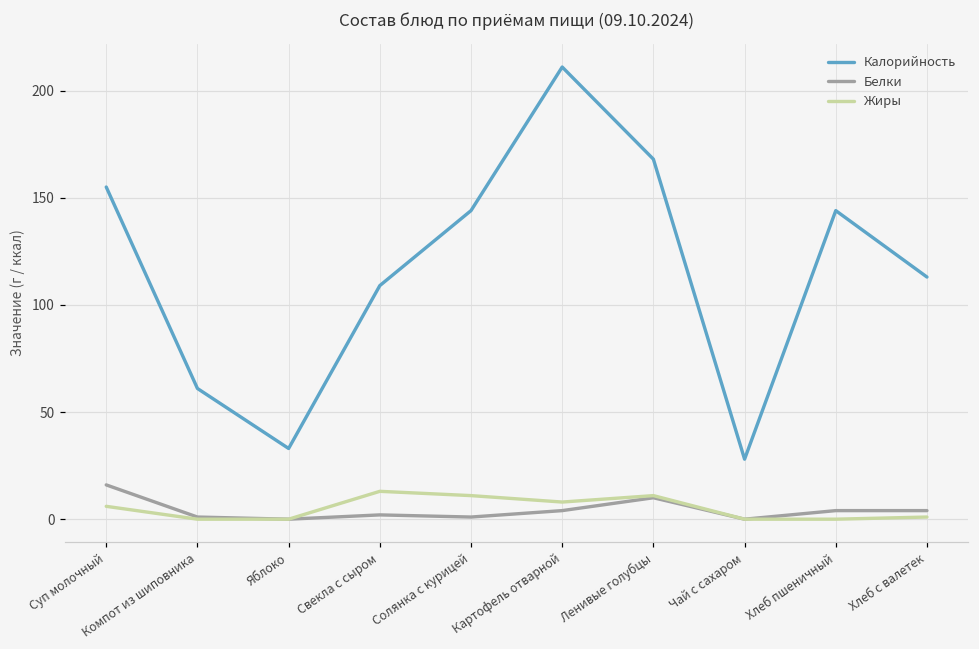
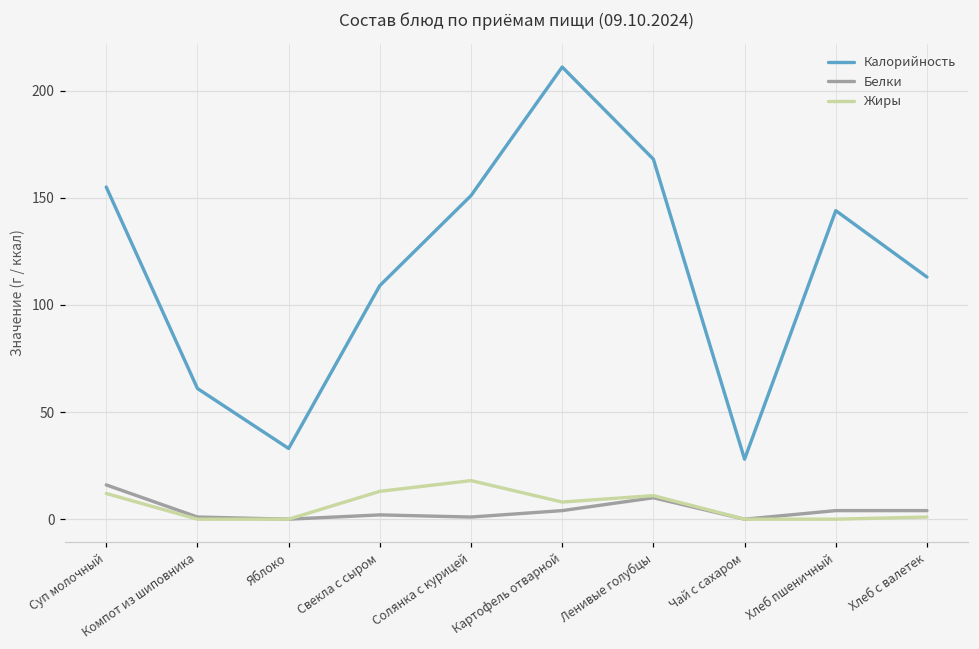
Жиры, Суп молочный: 6 -> 12
Калорийность, Солянка с курицей: 144 -> 151
Жиры, Солянка с курицей: 11 -> 18
